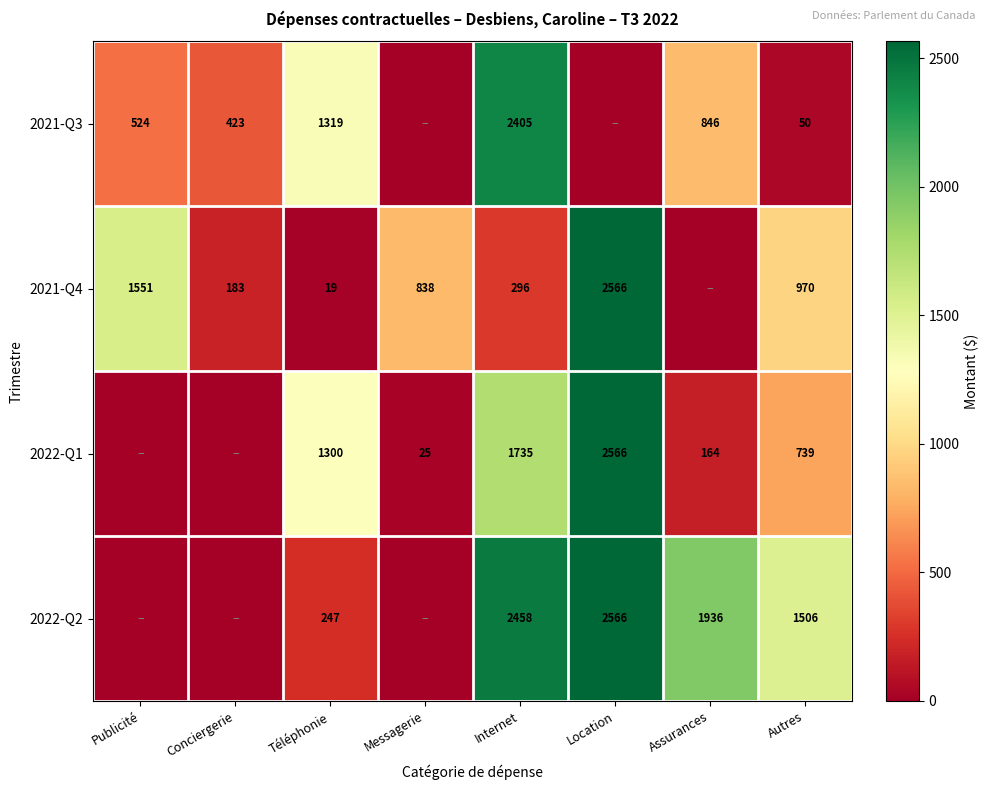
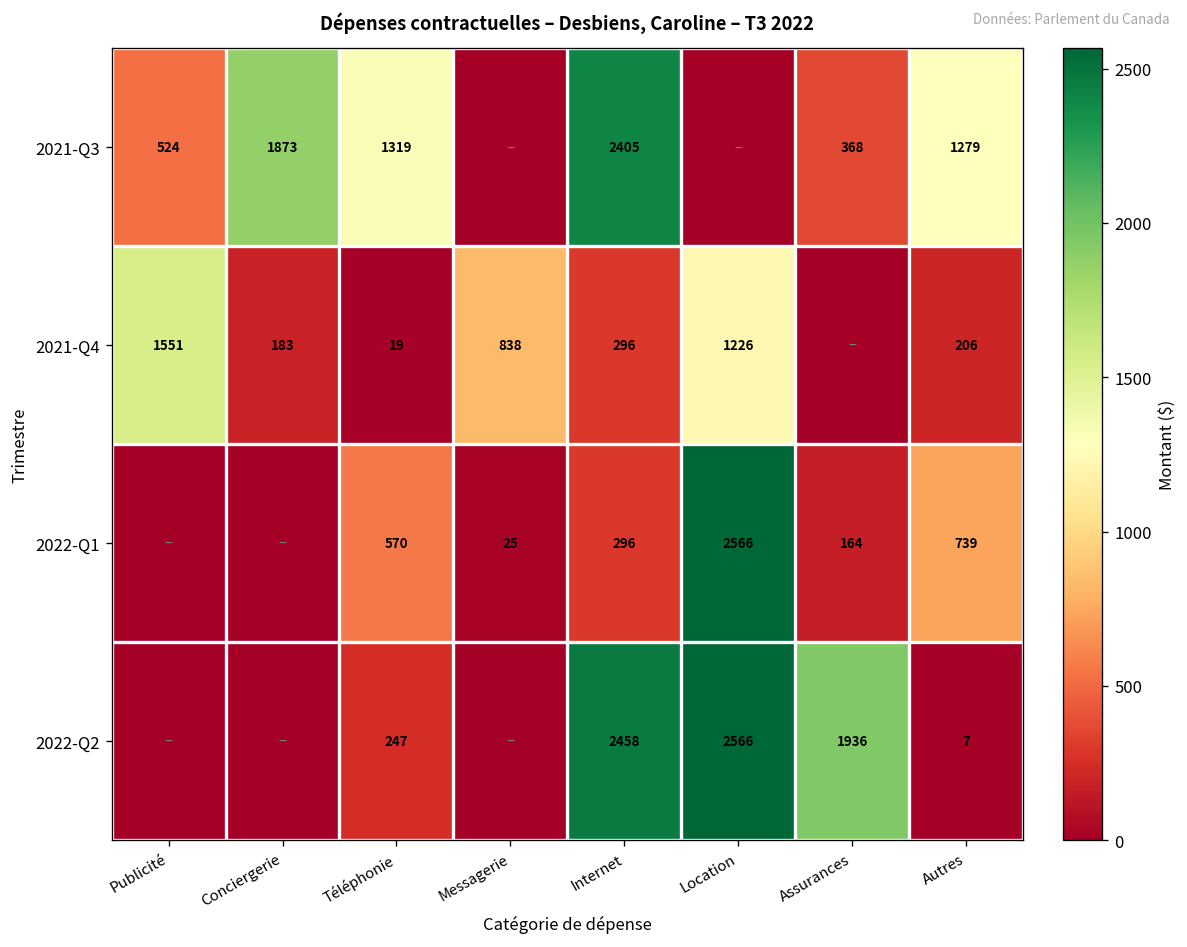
2021-Q3, Conciergerie: 423 -> 1873
2021-Q3, Assurances: 846 -> 368
2021-Q3, Autres: 50 -> 1279
2021-Q4, Location: 2566 -> 1226
2021-Q4, Autres: 970 -> 206
2022-Q1, Téléphonie: 1300 -> 570
2022-Q1, Internet: 1735 -> 296
2022-Q2, Autres: 1506 -> 7
